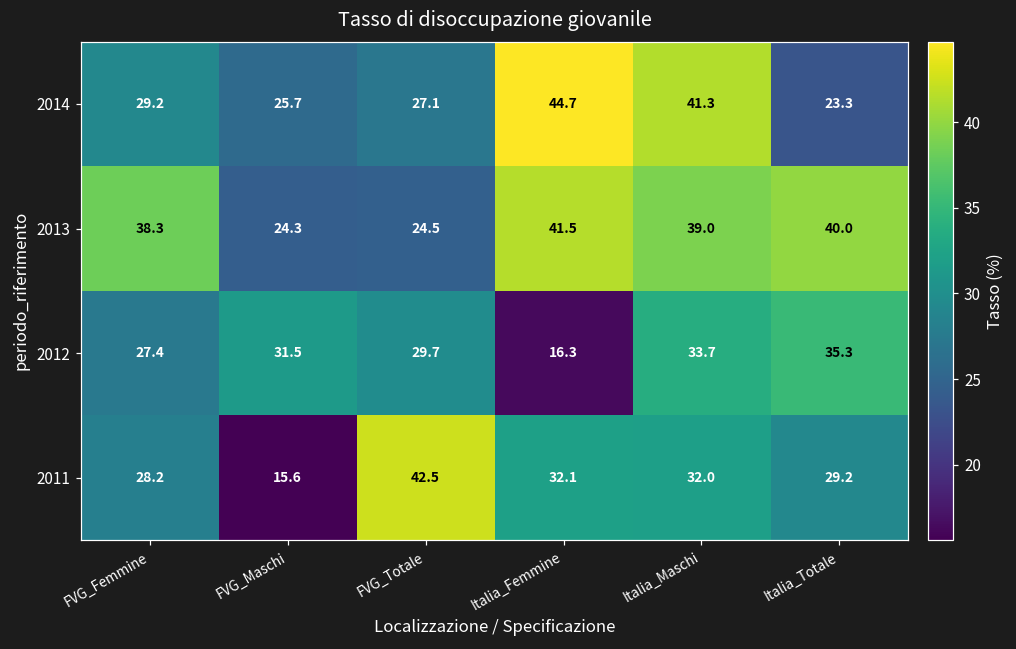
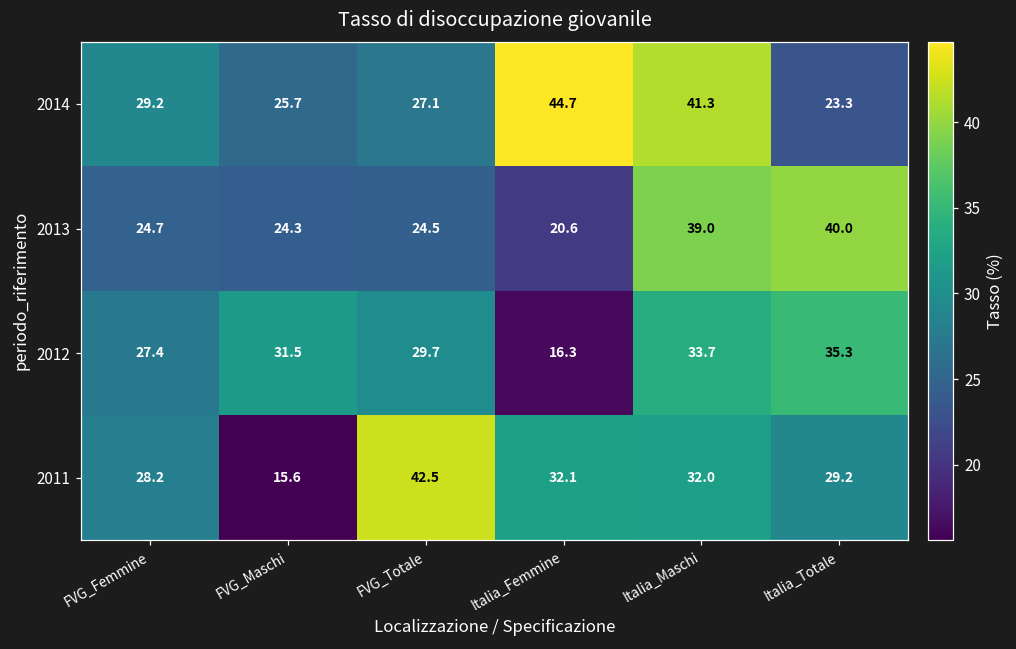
2013, FVG_Femmine: 38.3 -> 24.7
2013, Italia_Femmine: 41.5 -> 20.6
